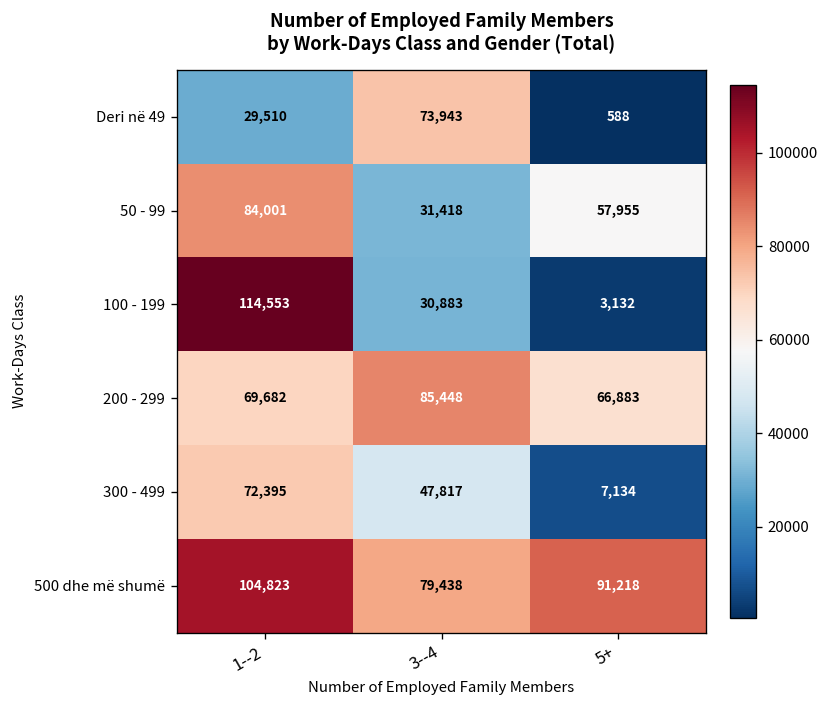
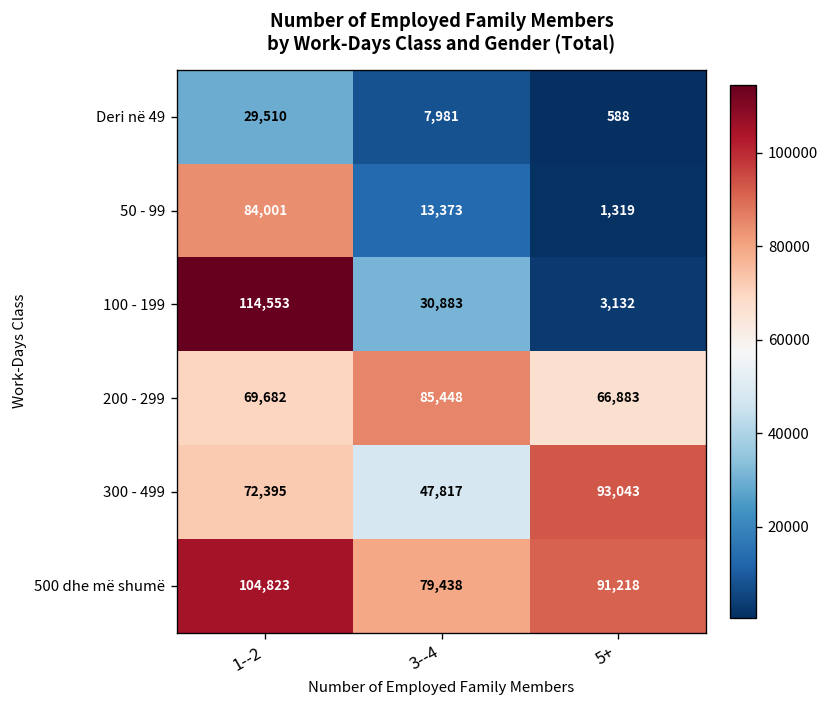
Deri në 49, 3--4: 73,943 -> 7,981
50 - 99, 3--4: 31,418 -> 13,373
50 - 99, 5+: 57,955 -> 1,319
300 - 499, 5+: 7,134 -> 93,043
